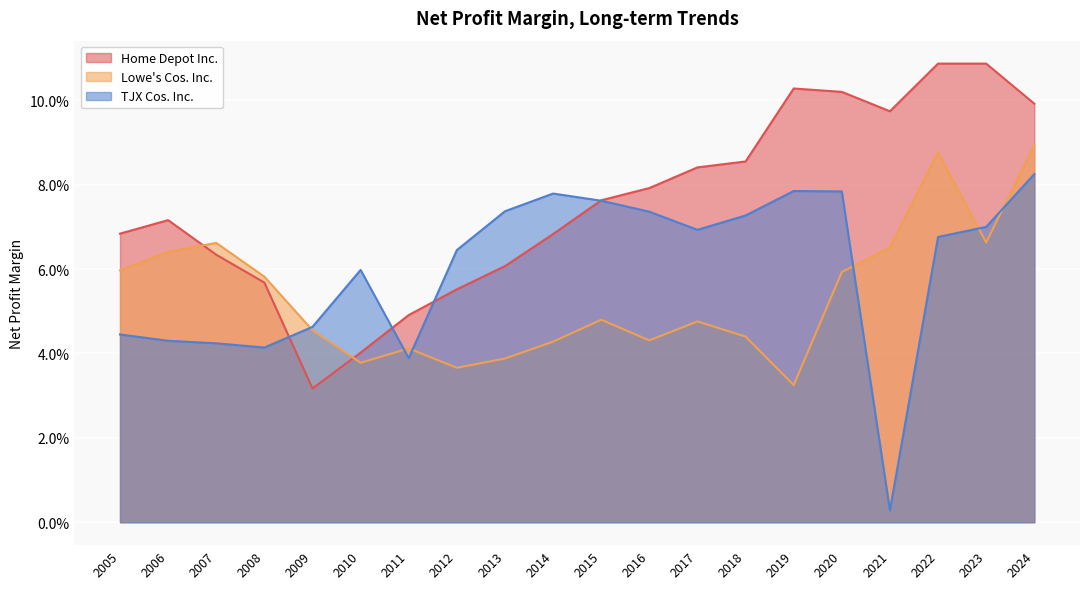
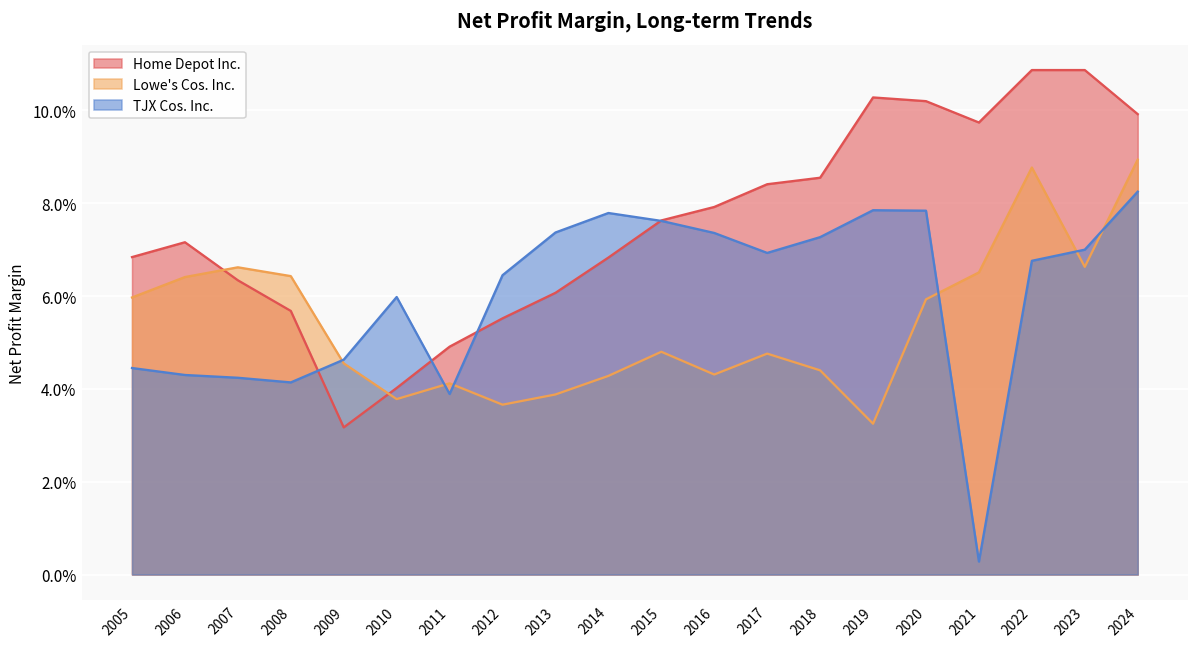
Lowe's Cos. Inc., 2008: 5.8% -> 6.4%
